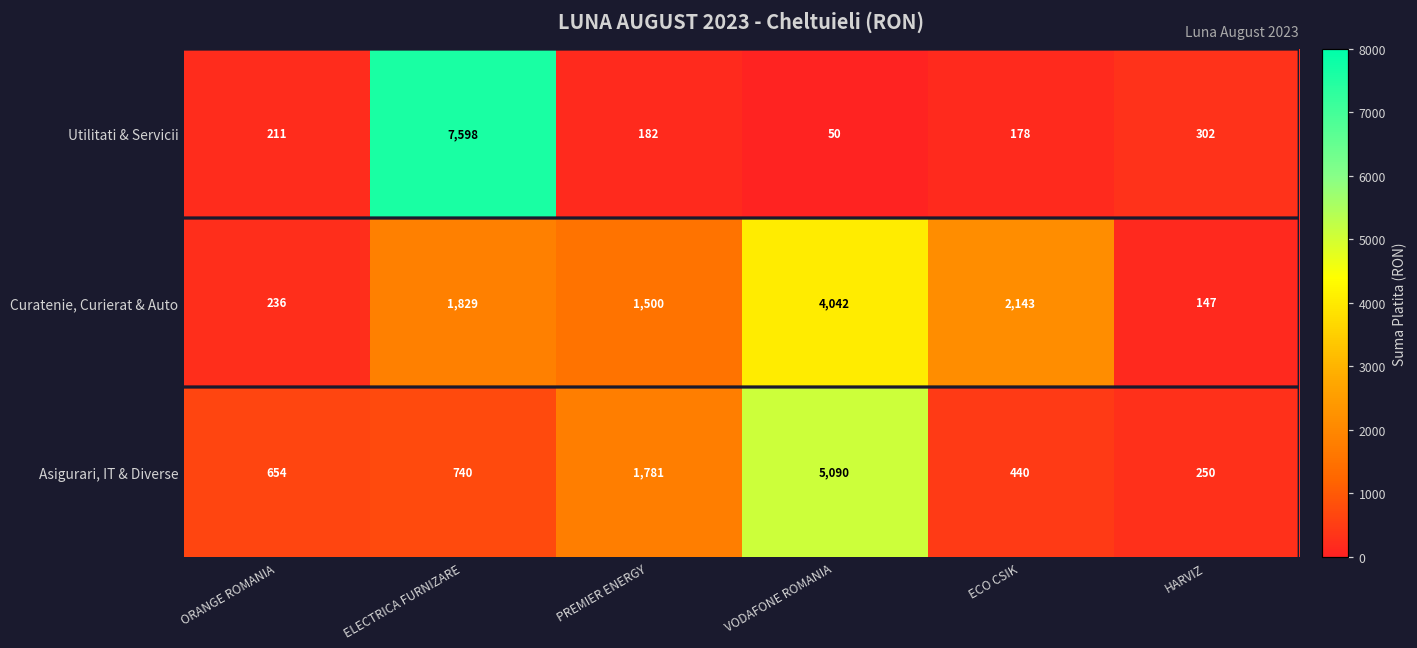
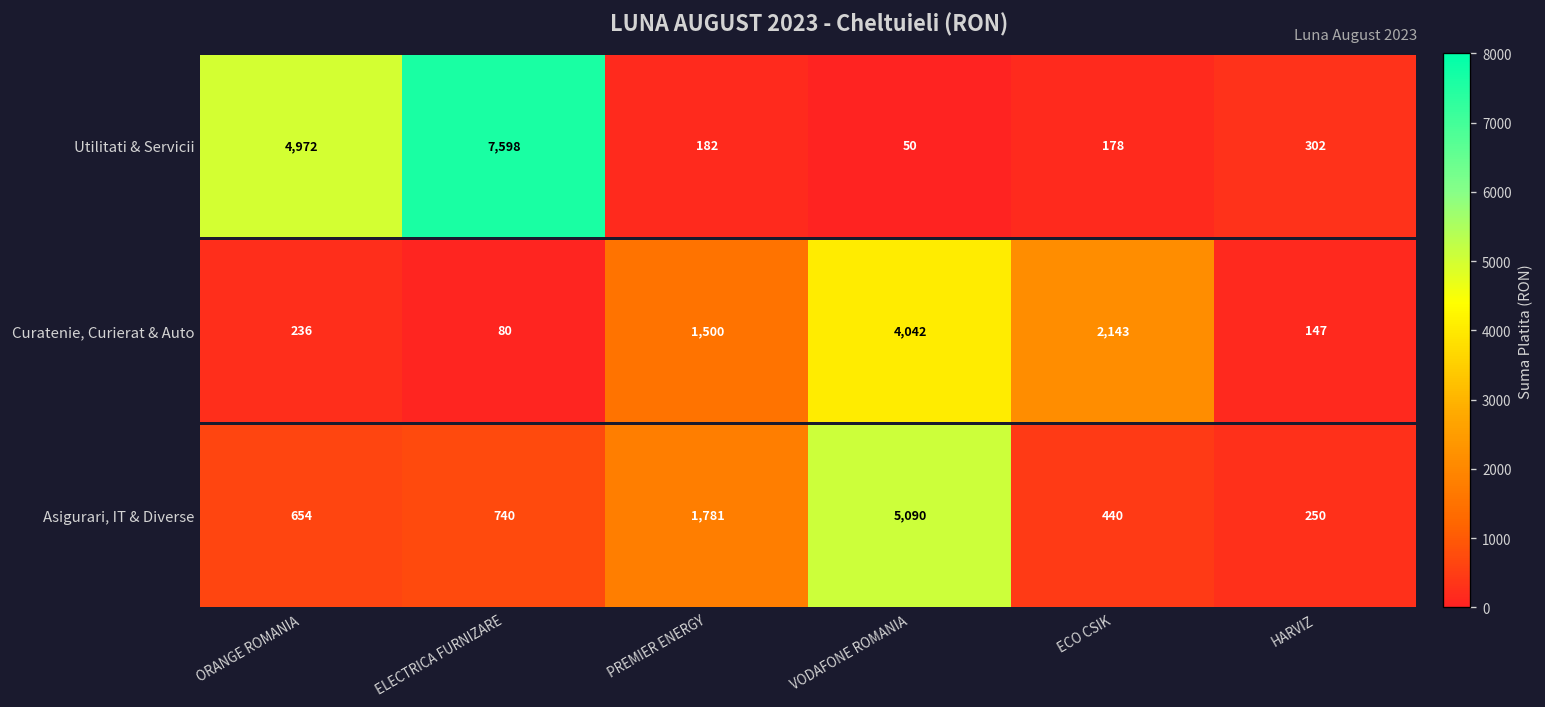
Utilitati & Servicii, ORANGE ROMANIA: 211 -> 4,972
Curatenie, Curierat & Auto, ELECTRICA FURNIZARE: 1,829 -> 80
